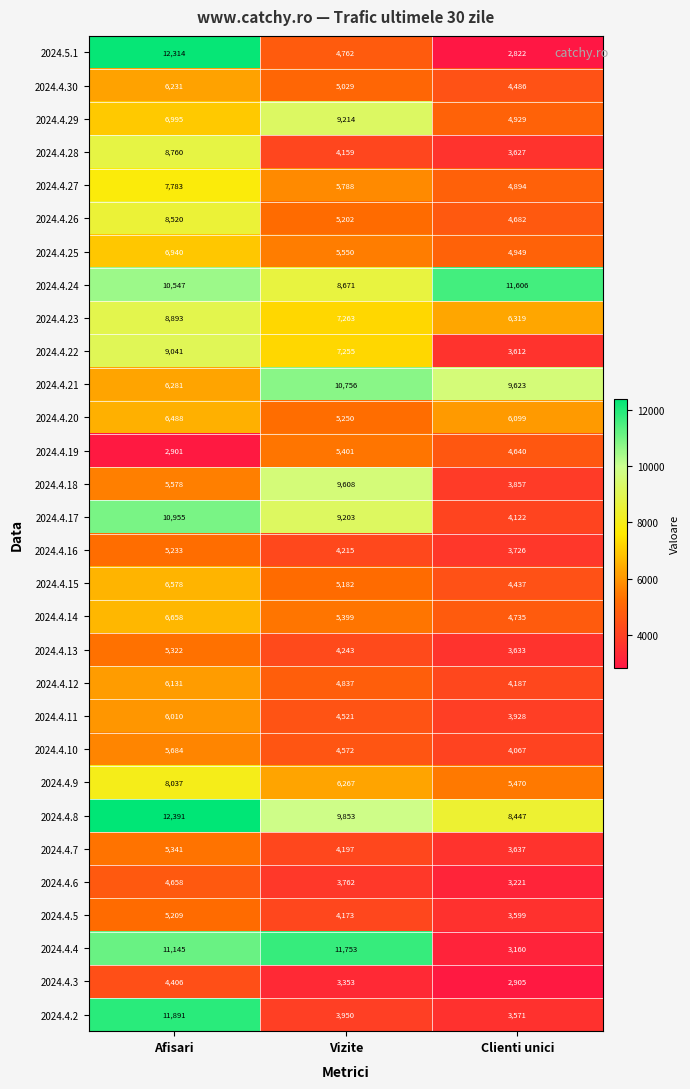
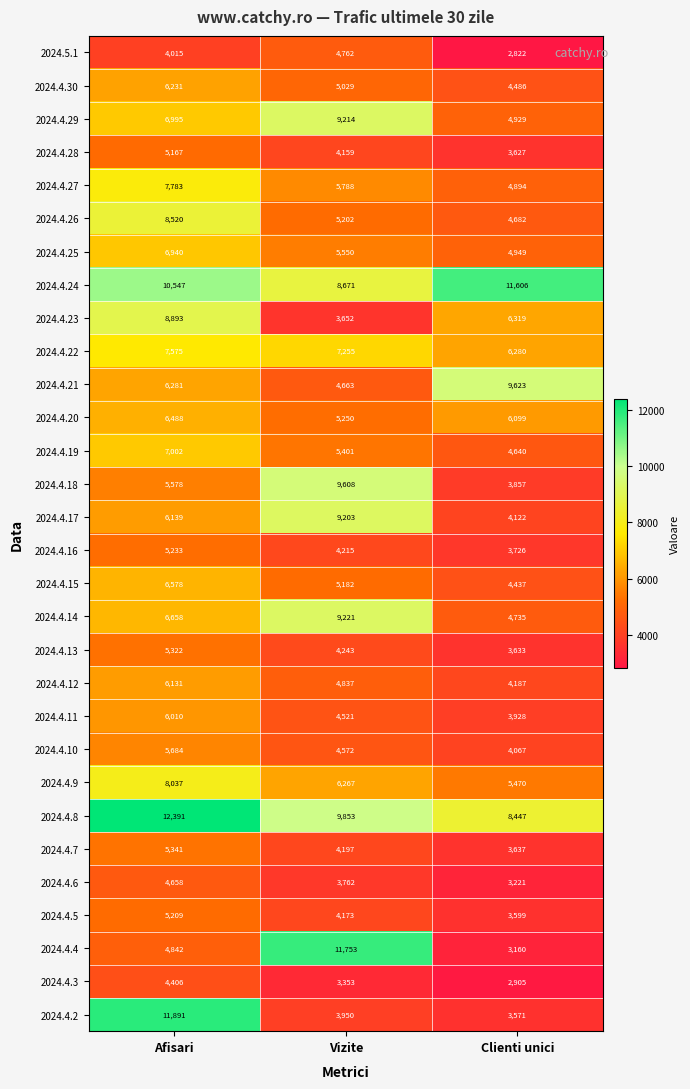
2024.5.1, Afisari: 12,314 -> 4,015
2024.4.28, Afisari: 8,760 -> 5,167
2024.4.23, Vizite: 7,263 -> 3,652
2024.4.22, Afisari: 9,041 -> 7,575
2024.4.22, Clienti unici: 3,612 -> 6,280
2024.4.21, Vizite: 10,756 -> 4,663
2024.4.19, Afisari: 2,901 -> 7,002
2024.4.17, Afisari: 10,955 -> 6,139
2024.4.14, Vizite: 5,399 -> 9,221
2024.4.4, Afisari: 11,145 -> 4,842
